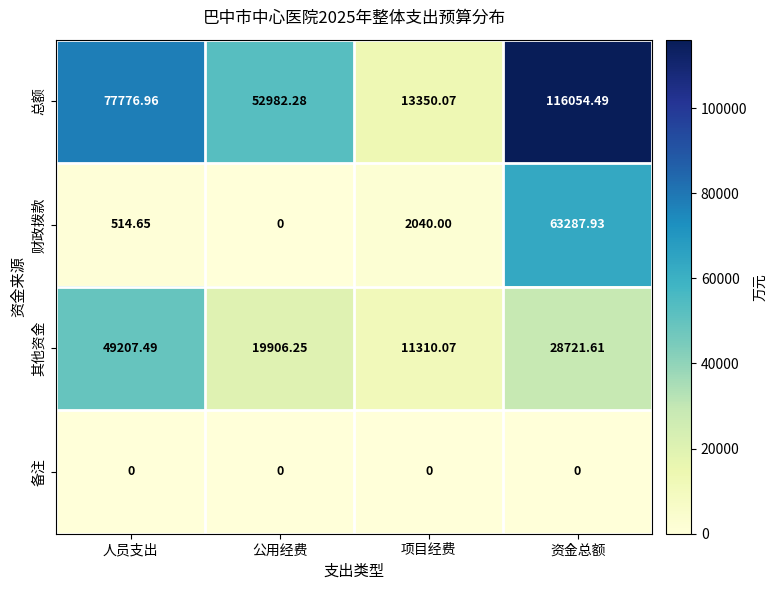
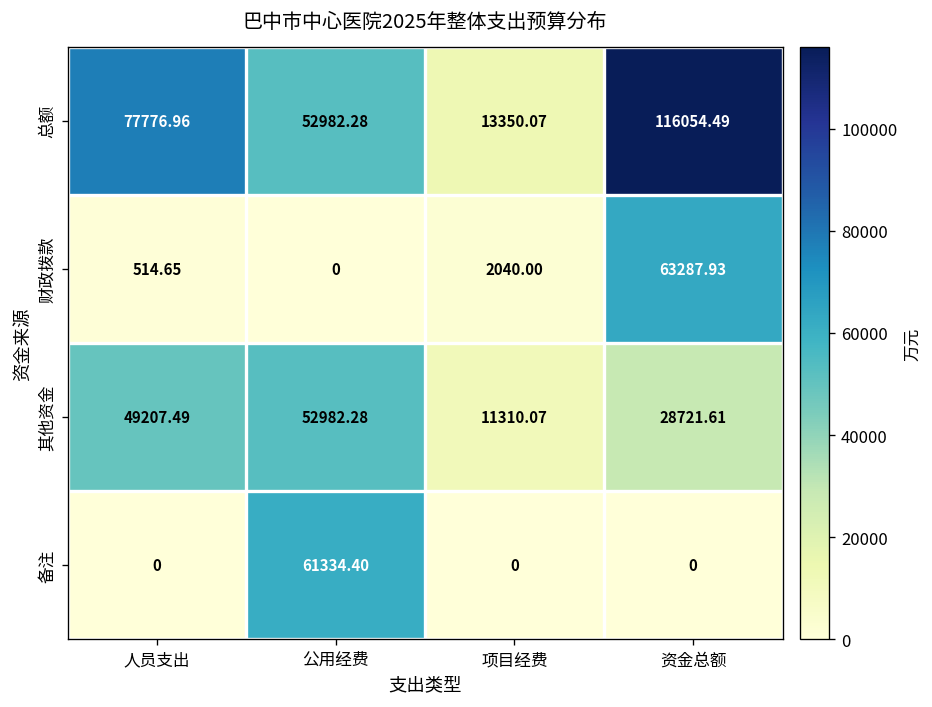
其他资金, 公用经费: 19906.25 -> 52982.28
备注, 公用经费: 0 -> 61334.40
